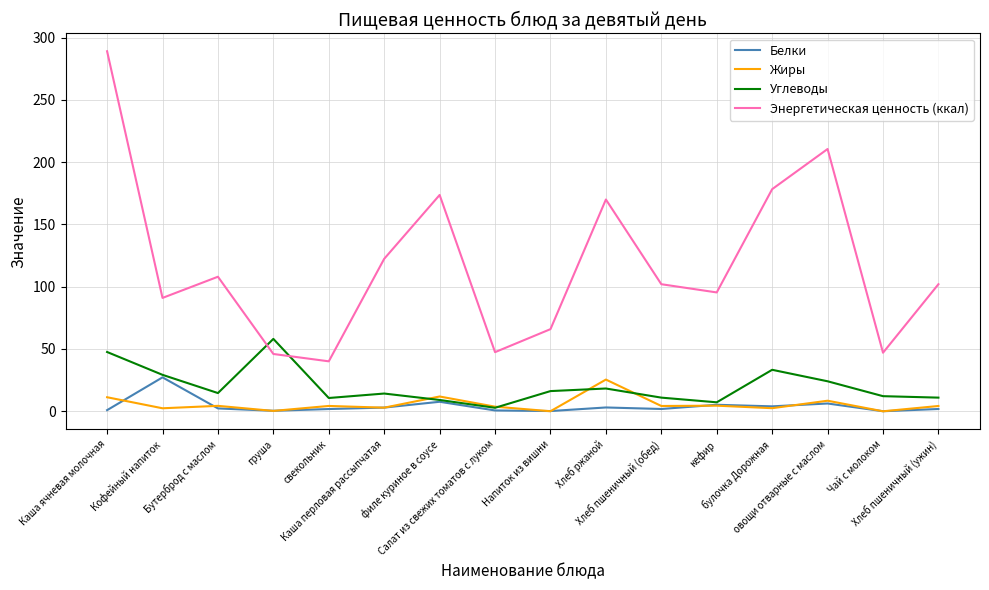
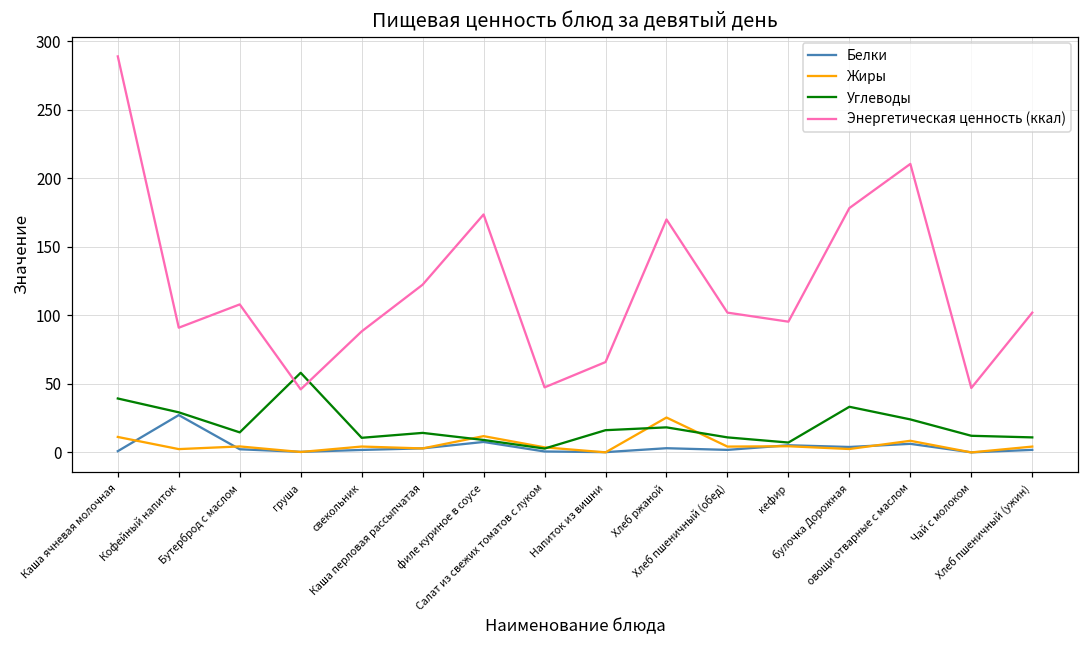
Углеводы, Каша ячневая молочная: 48 -> 39
Энергетическая ценность (ккал), свекольник: 40 -> 88
